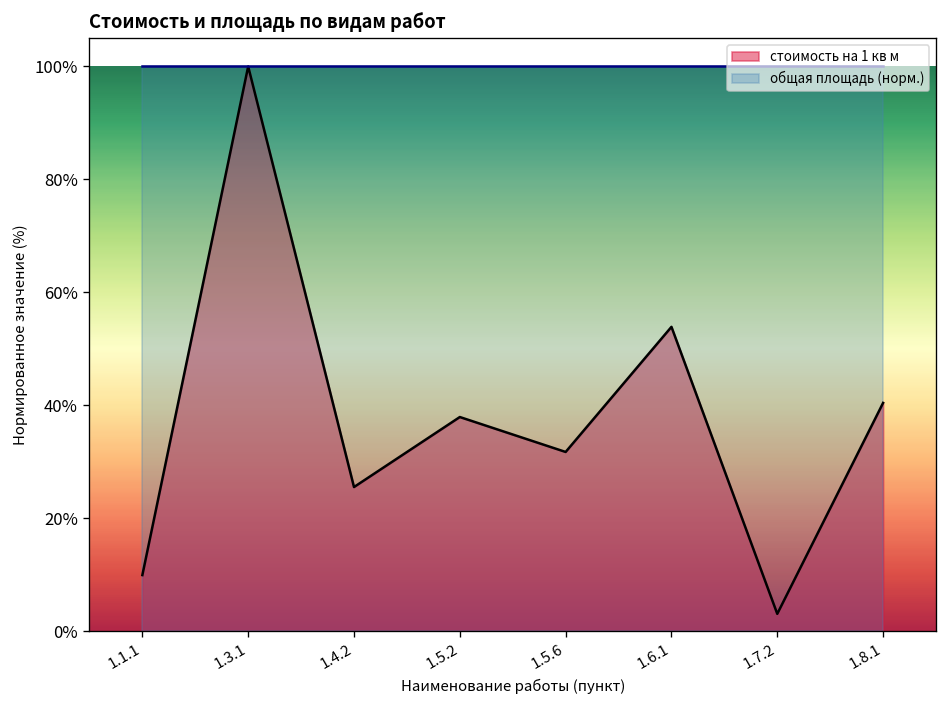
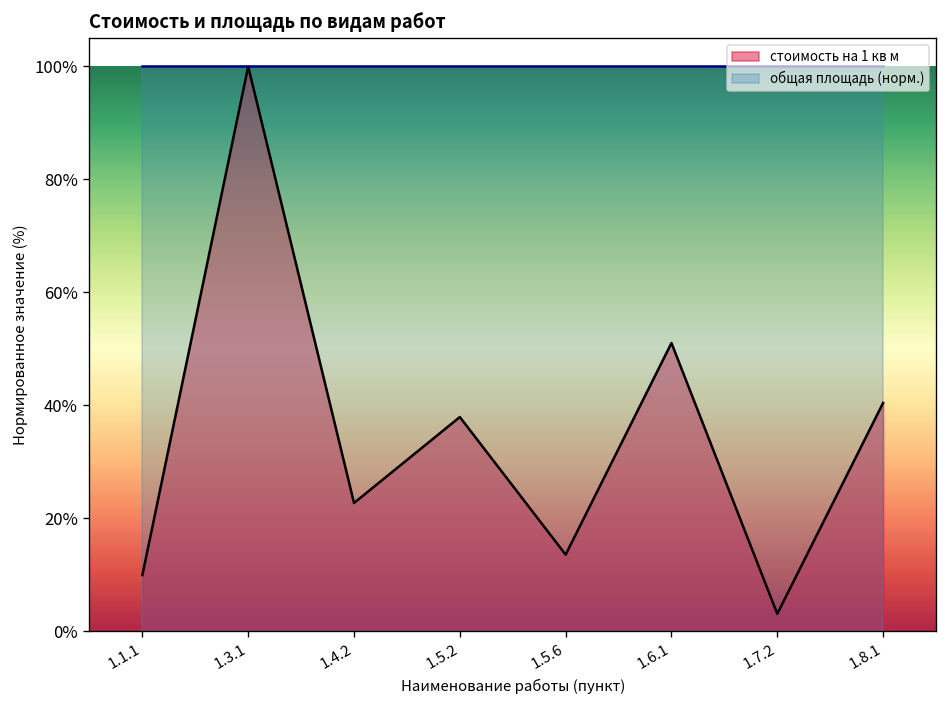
стоимость на 1 кв м, 1.4.2: 26% -> 23%
стоимость на 1 кв м, 1.5.6: 32% -> 14%
стоимость на 1 кв м, 1.6.1: 54% -> 51%
